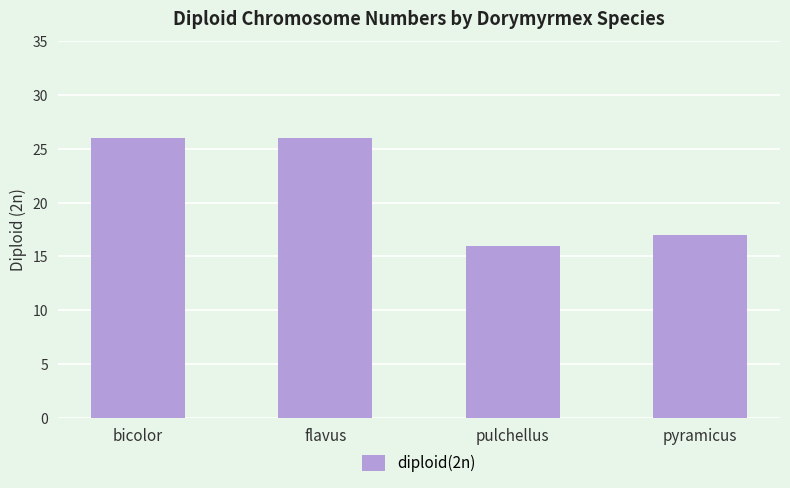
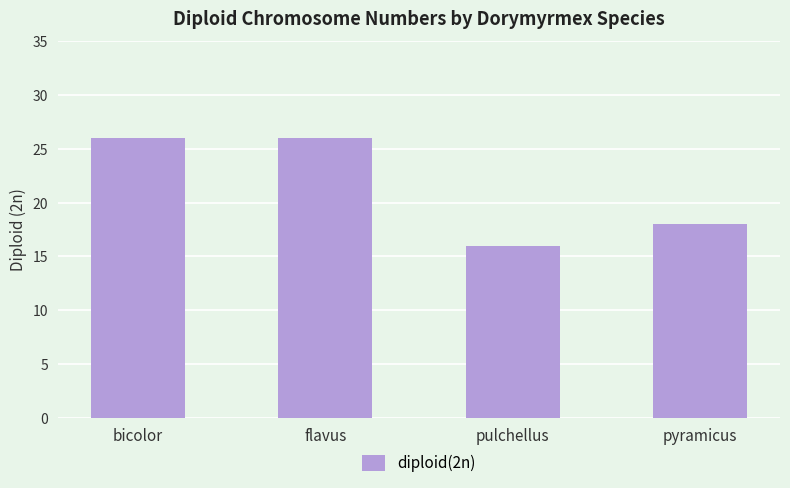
pyramicus: 17 -> 18
